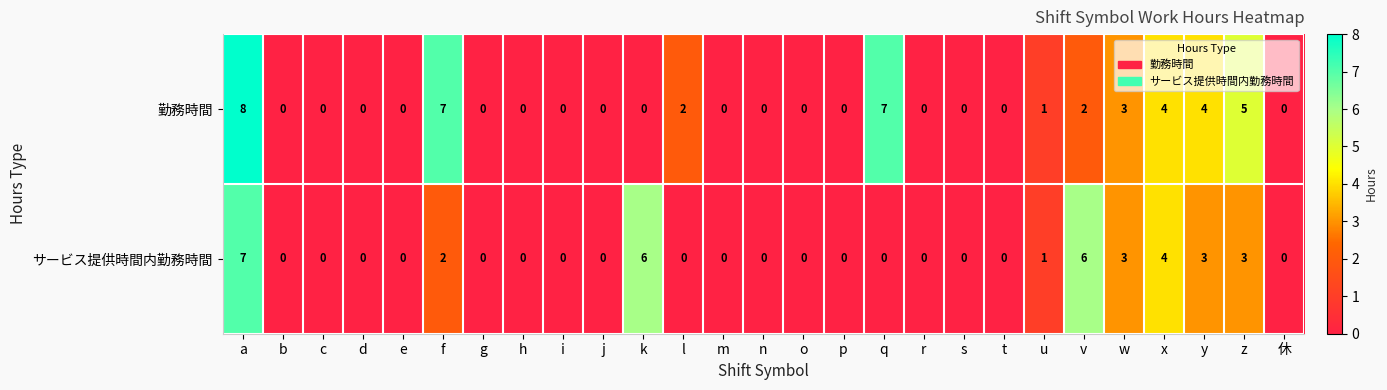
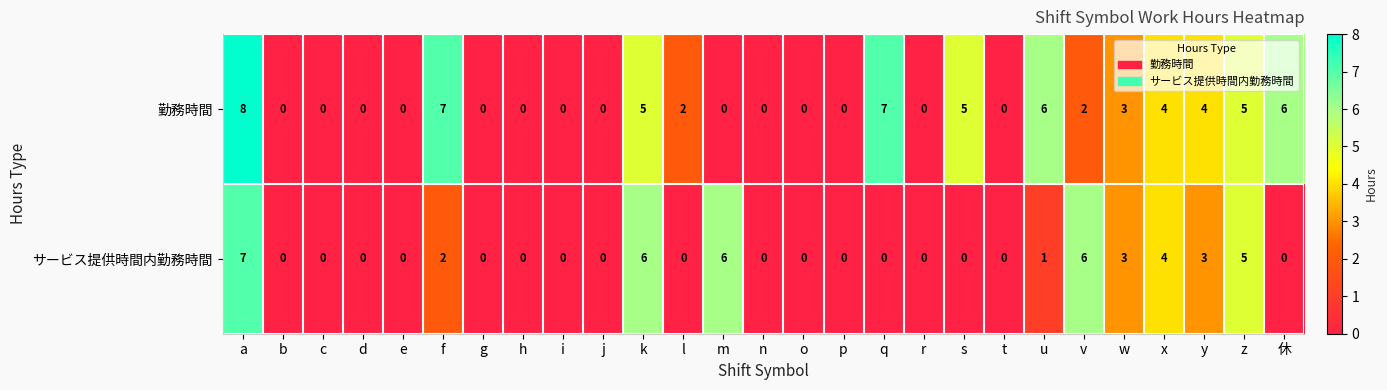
勤務時間, k: 0 -> 5
勤務時間, s: 0 -> 5
勤務時間, u: 1 -> 6
勤務時間, 休: 0 -> 6
サービス提供時間内勤務時間, m: 0 -> 6
サービス提供時間内勤務時間, z: 3 -> 5
